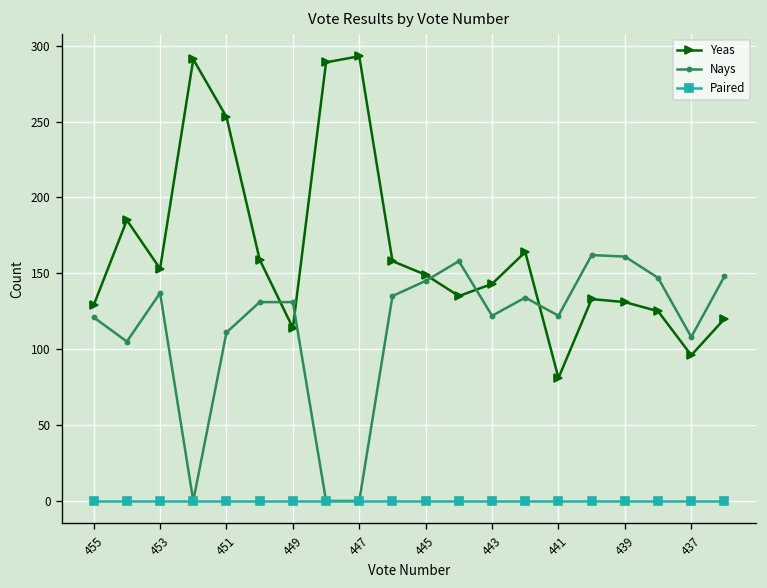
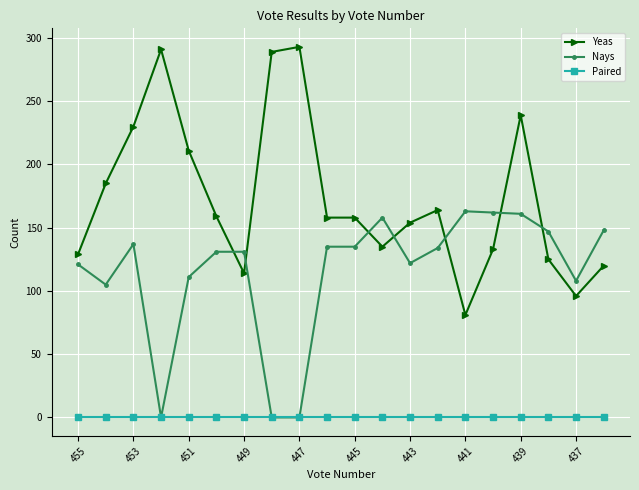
Yeas, 453: 153 -> 230
Yeas, 451: 253 -> 211
Yeas, 445: 149 -> 158
Nays, 445: 145 -> 135
Yeas, 443: 143 -> 154
Nays, 441: 122 -> 163
Yeas, 439: 131 -> 239
